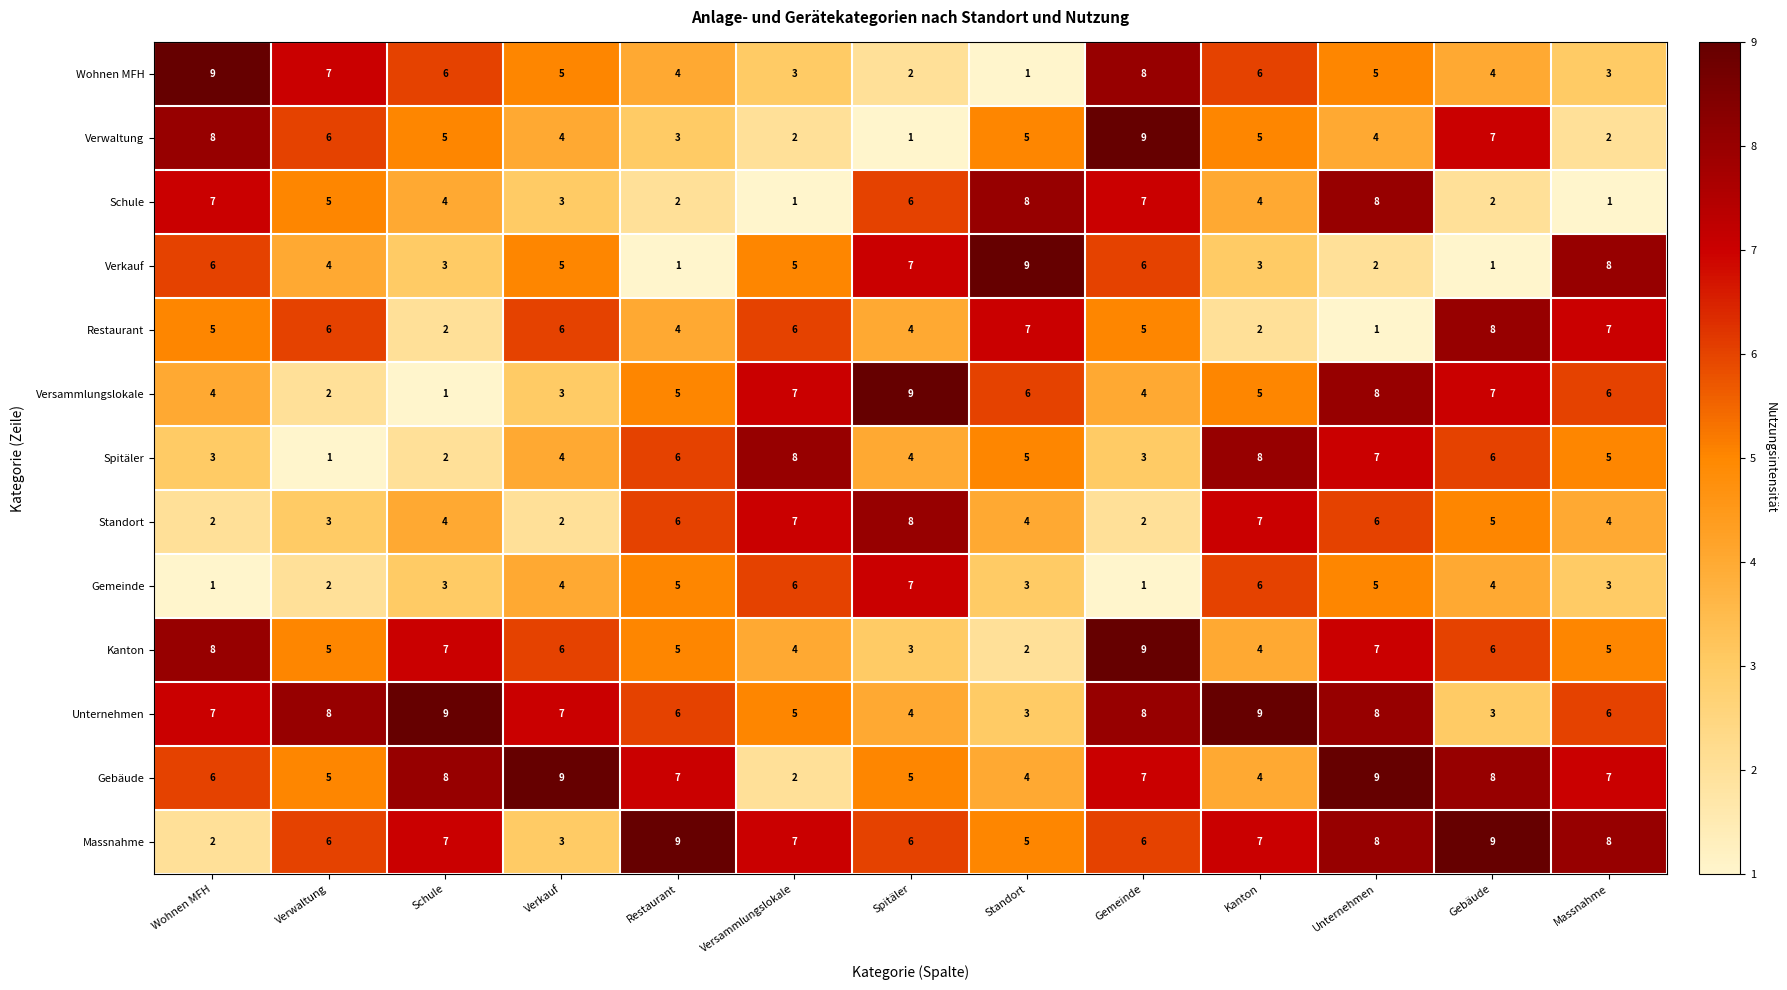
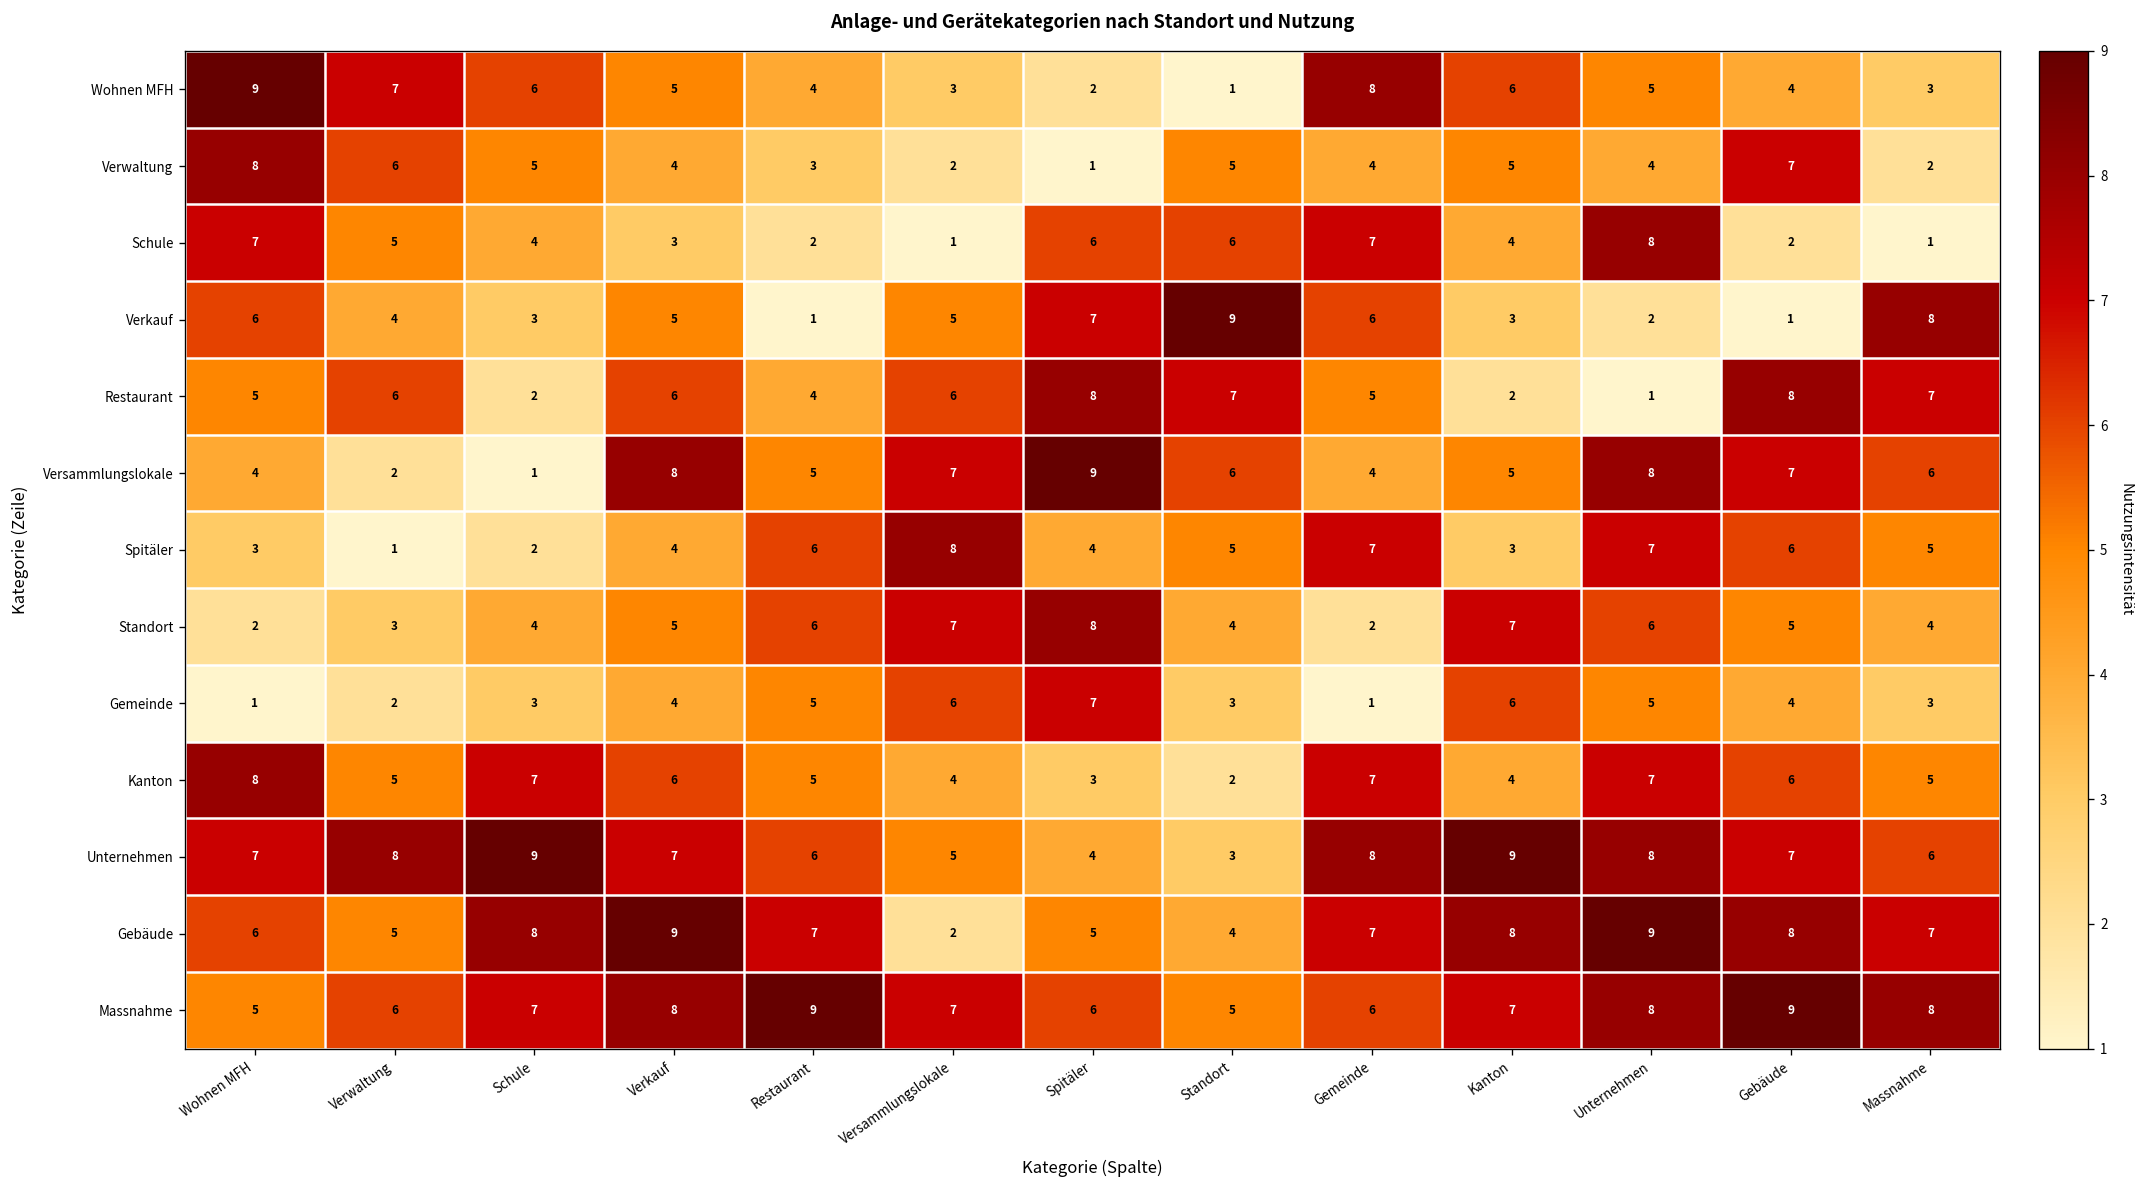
Verwaltung, Gemeinde: 9 -> 4
Schule, Standort: 8 -> 6
Restaurant, Spitäler: 4 -> 8
Versammlungslokale, Verkauf: 3 -> 8
Spitäler, Gemeinde: 3 -> 7
Spitäler, Kanton: 8 -> 3
Standort, Verkauf: 2 -> 5
Kanton, Gemeinde: 9 -> 7
Unternehmen, Gebäude: 3 -> 7
Gebäude, Kanton: 4 -> 8
Massnahme, Wohnen MFH: 2 -> 5
Massnahme, Verkauf: 3 -> 8
